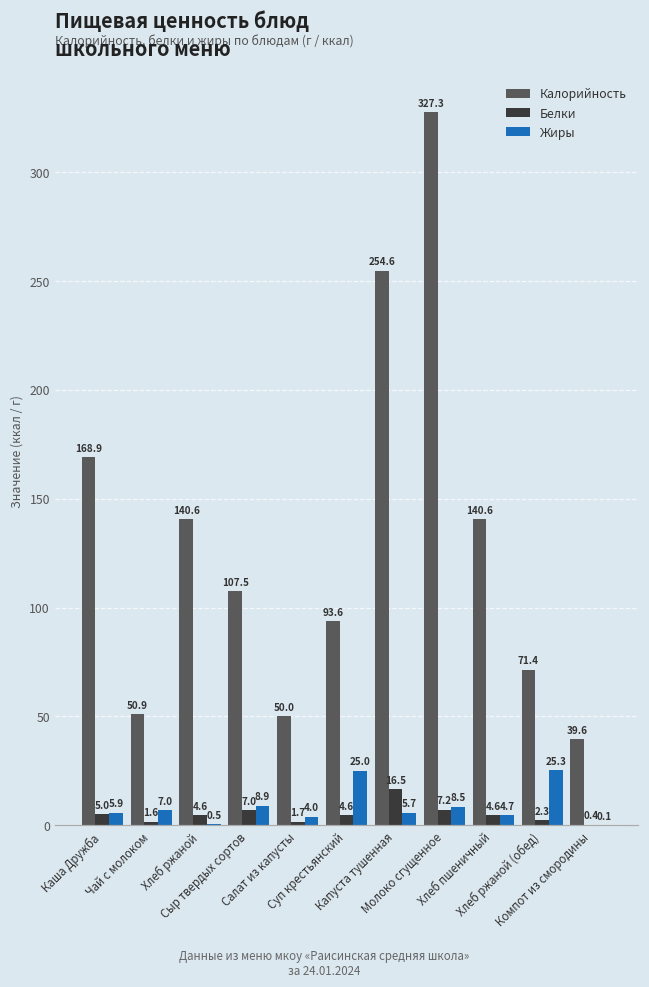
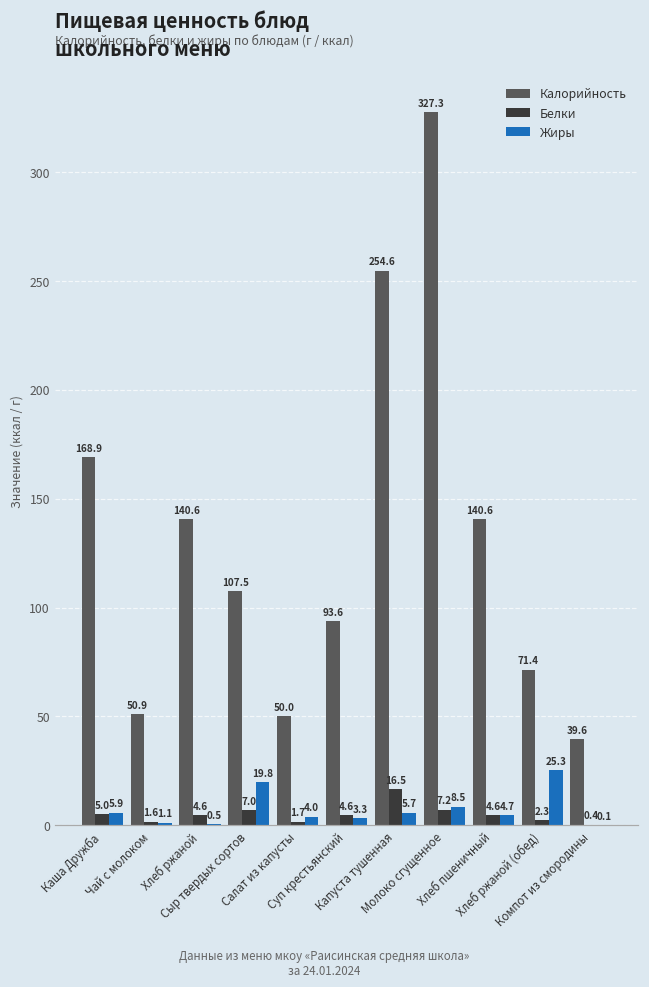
Жиры, Чай с молоком: 7.0 -> 1.1
Жиры, Сыр твердых сортов: 8.9 -> 19.8
Жиры, Суп крестьянский: 25.0 -> 3.3
